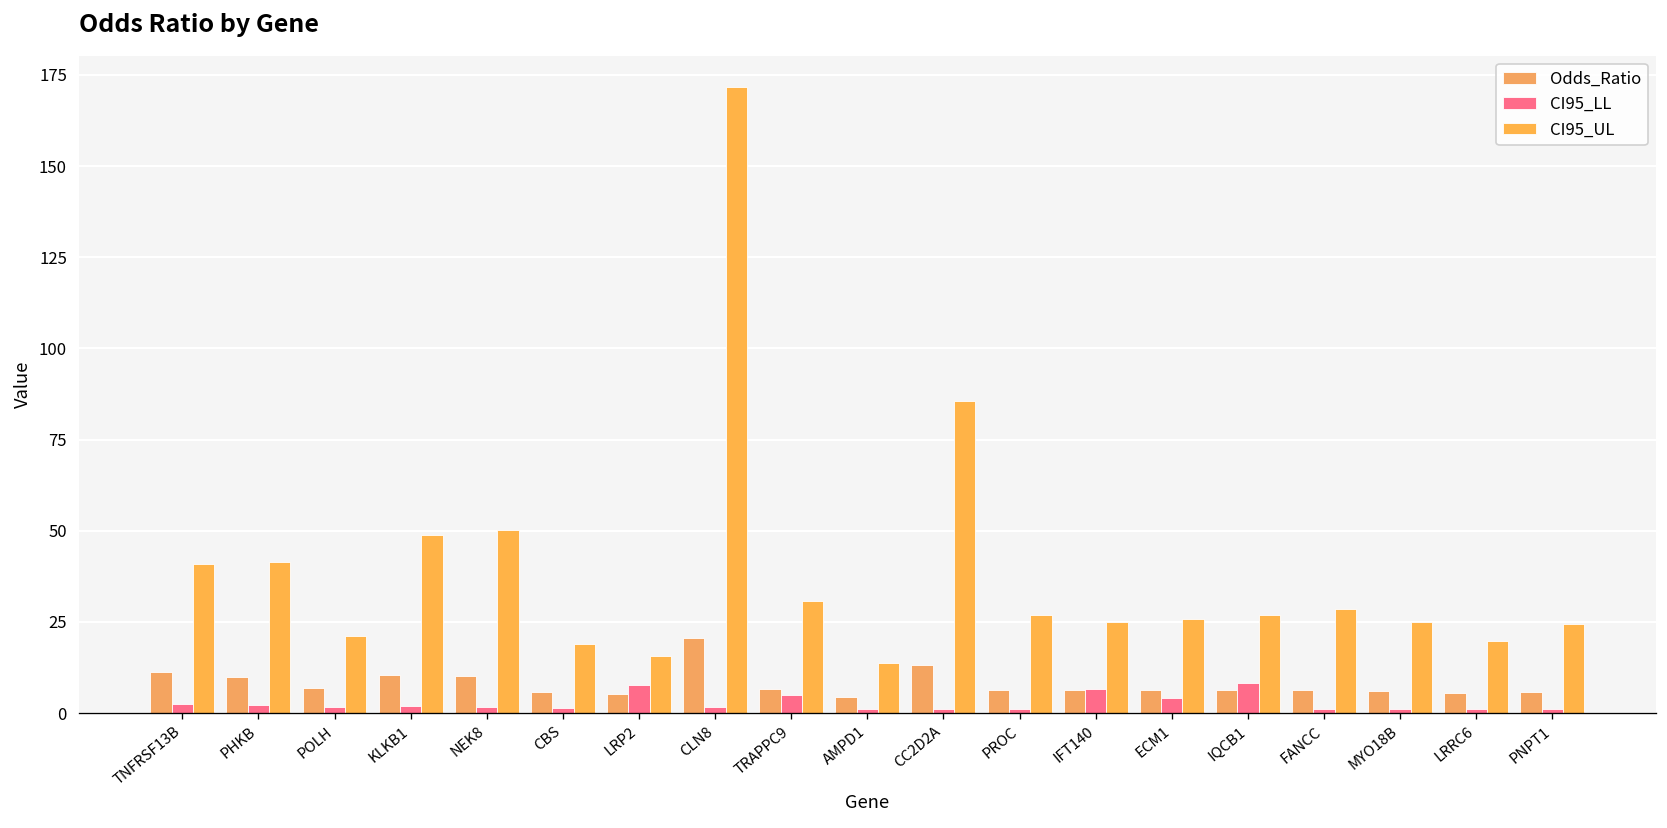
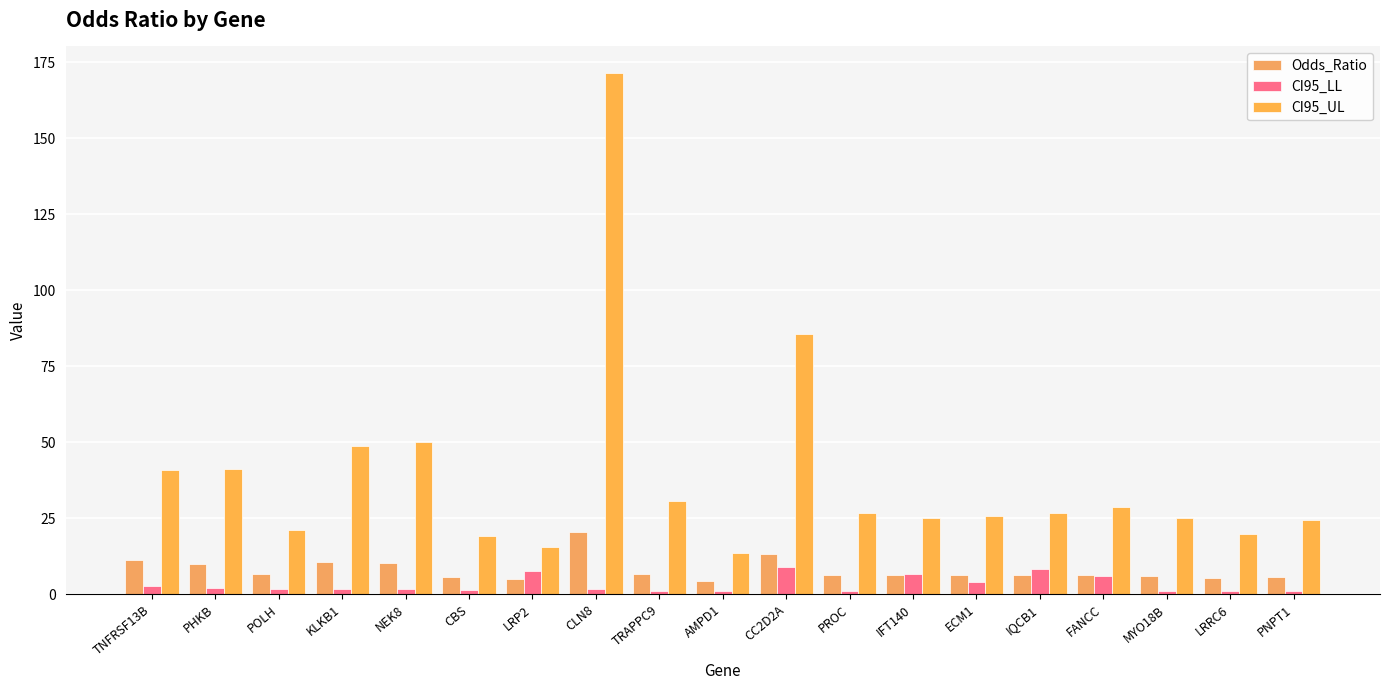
CI95_LL, TRAPPC9: 5 -> 1
CI95_LL, CC2D2A: 1 -> 9
CI95_LL, FANCC: 1 -> 6
